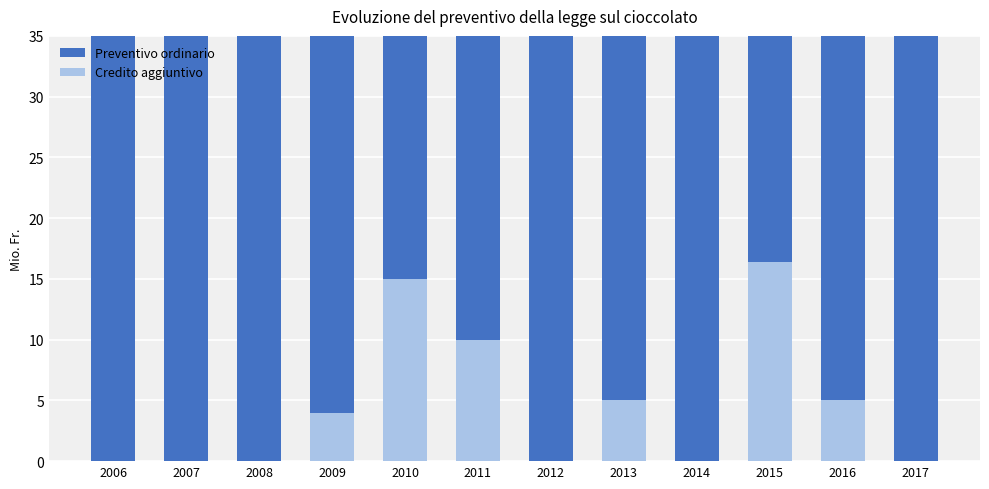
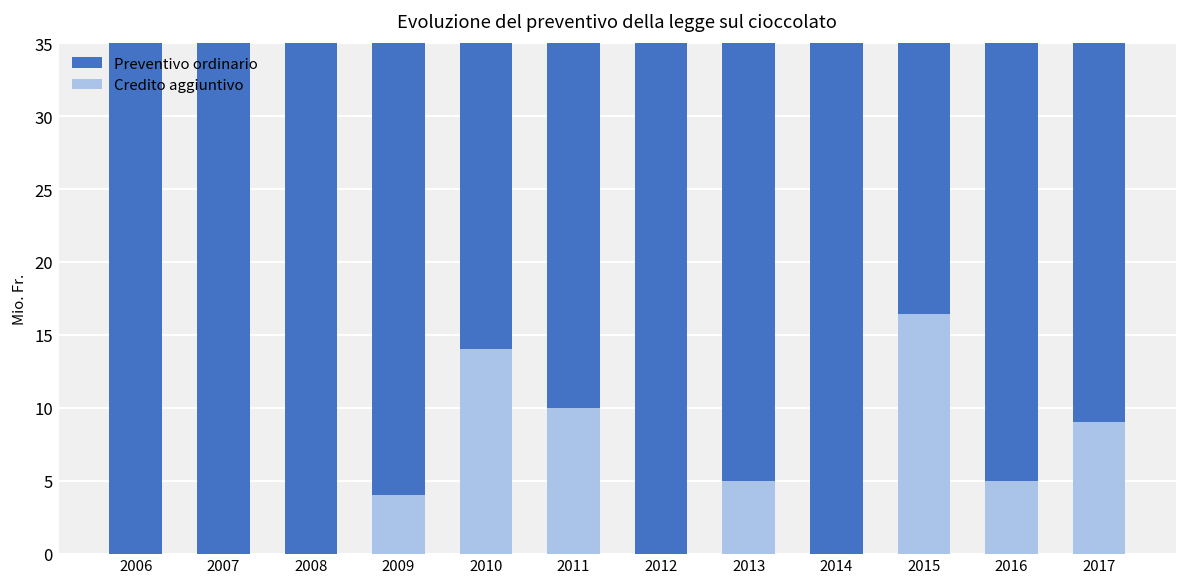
Credito aggiuntivo, 2010: 15 -> 14
Credito aggiuntivo, 2017: 0 -> 9
